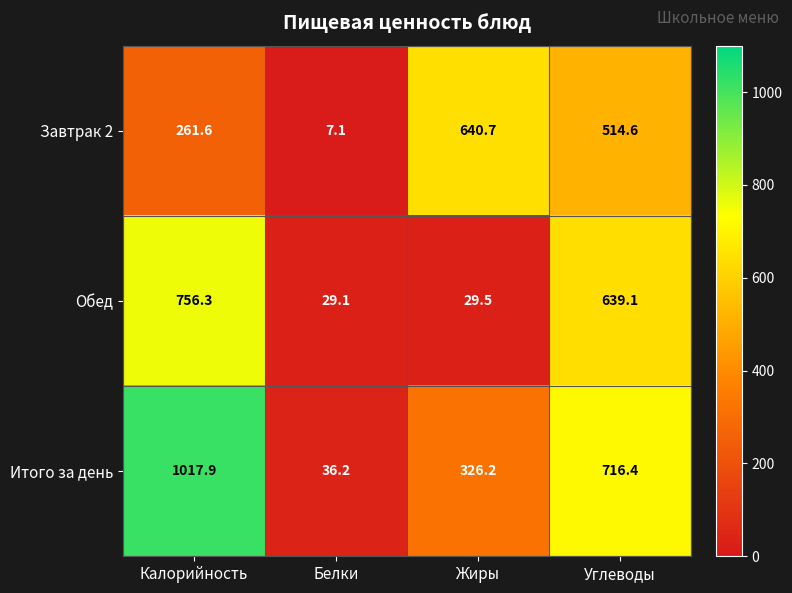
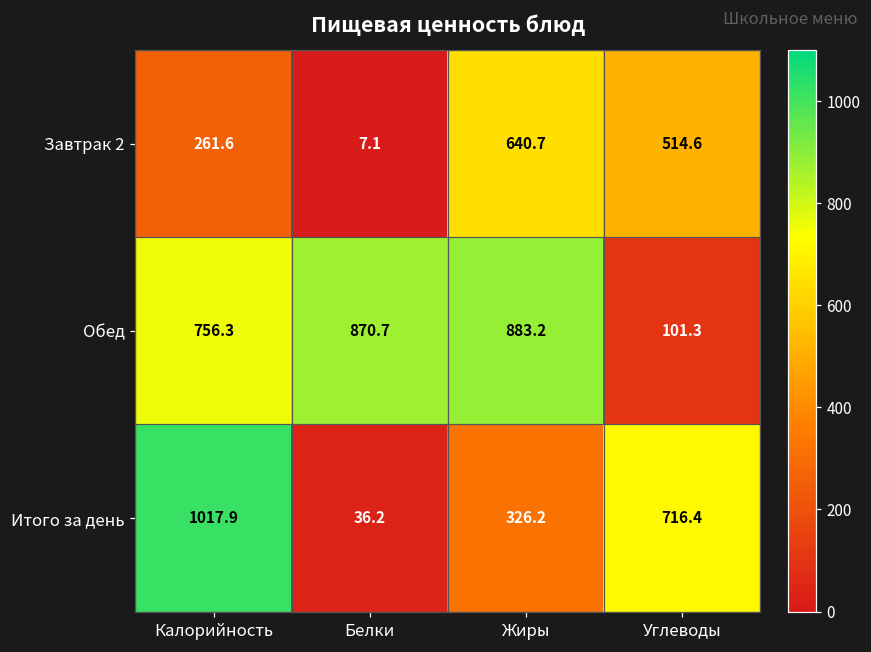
Обед, Белки: 29.1 -> 870.7
Обед, Жиры: 29.5 -> 883.2
Обед, Углеводы: 639.1 -> 101.3
